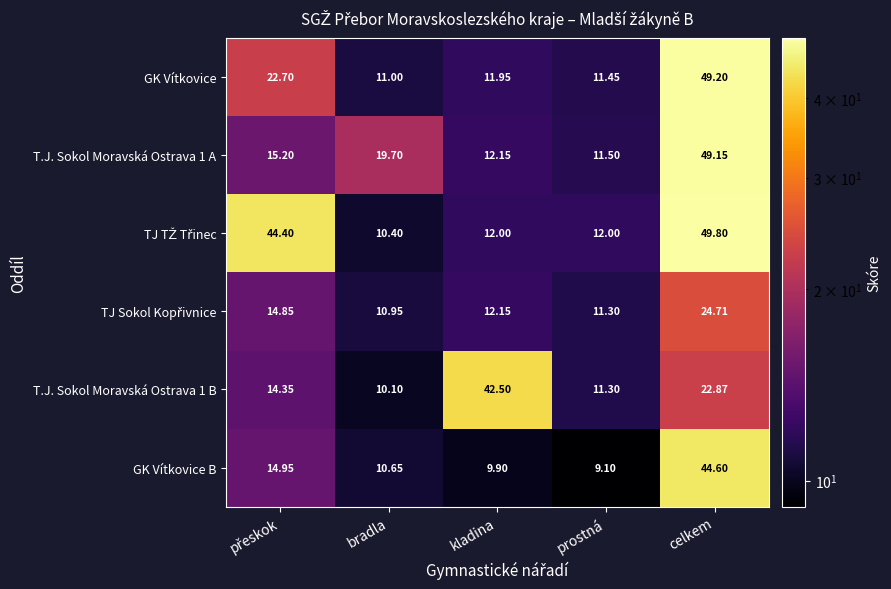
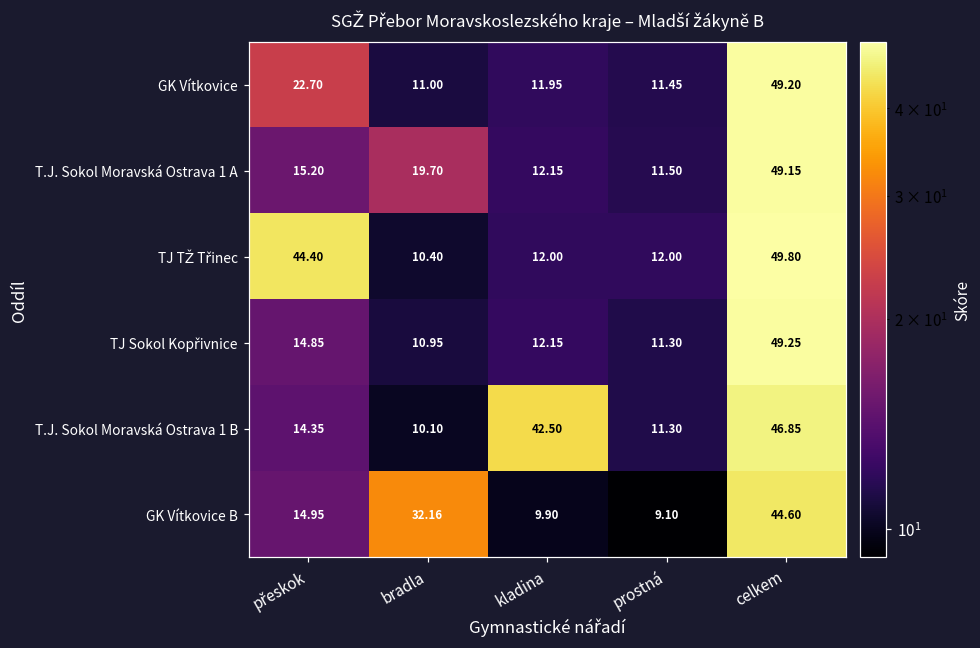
TJ Sokol Kopřivnice, celkem: 24.71 -> 49.25
T.J. Sokol Moravská Ostrava 1 B, celkem: 22.87 -> 46.85
GK Vítkovice B, bradla: 10.65 -> 32.16
